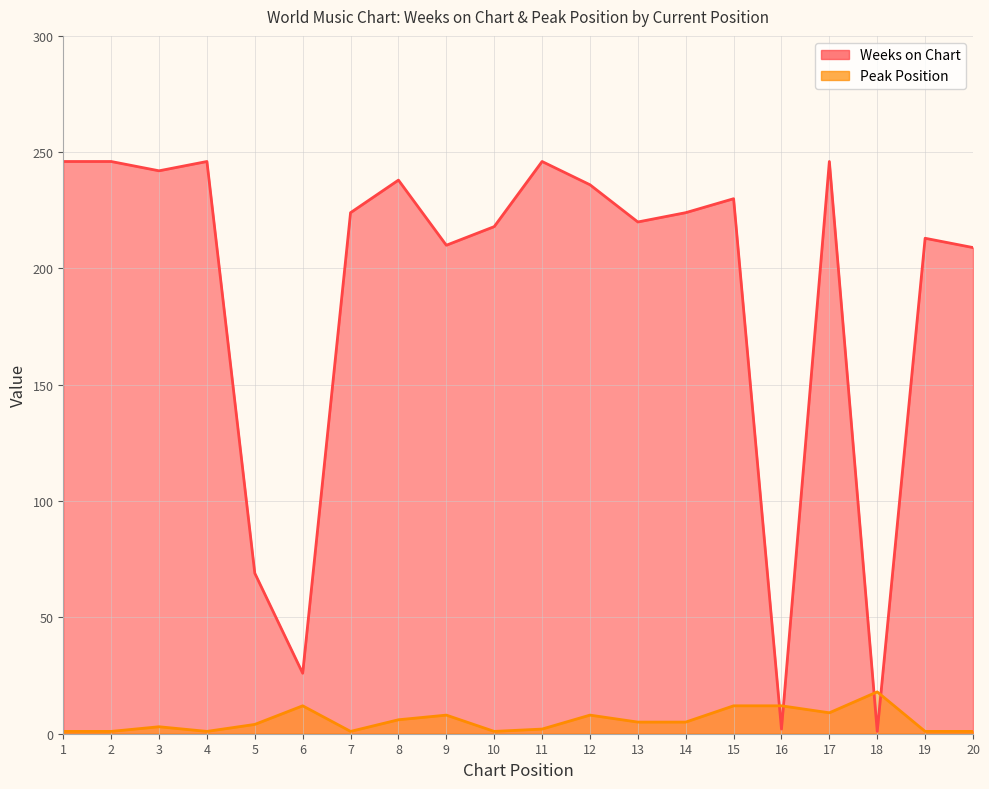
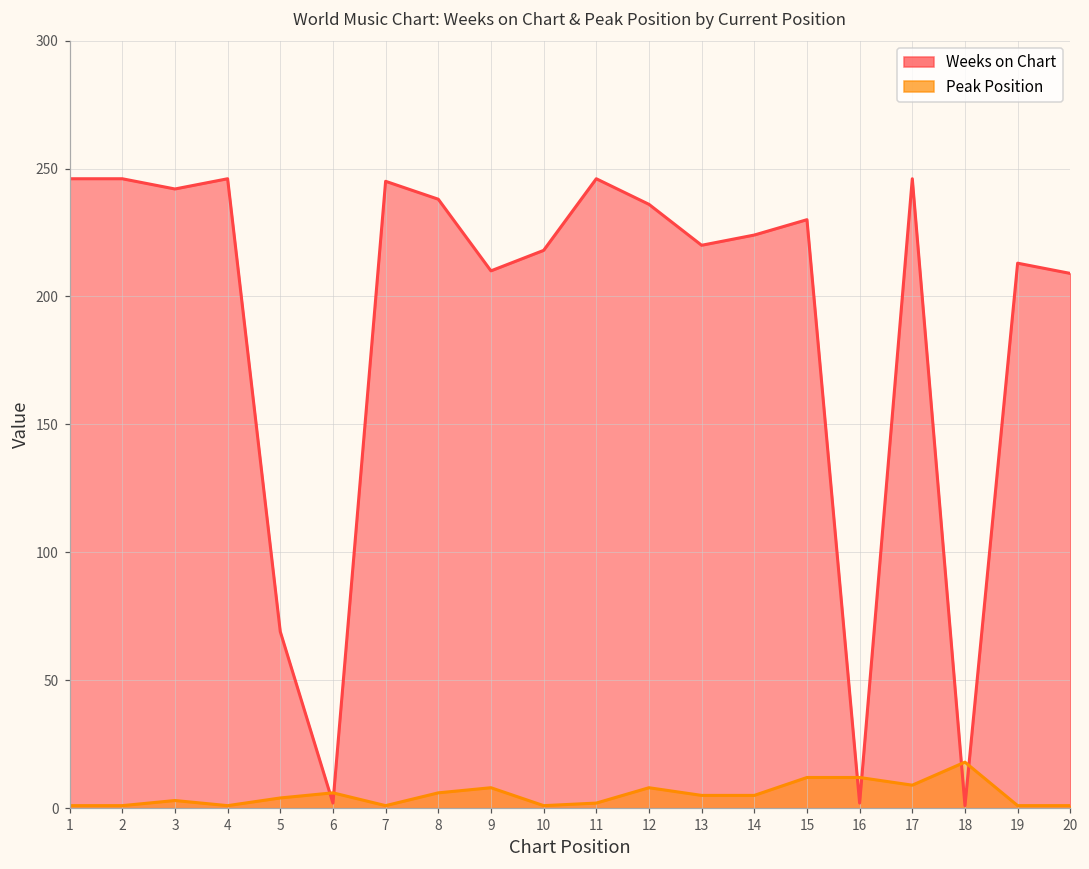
Weeks on Chart, 6: 26 -> 2
Peak Position, 6: 12 -> 6
Weeks on Chart, 7: 224 -> 245
